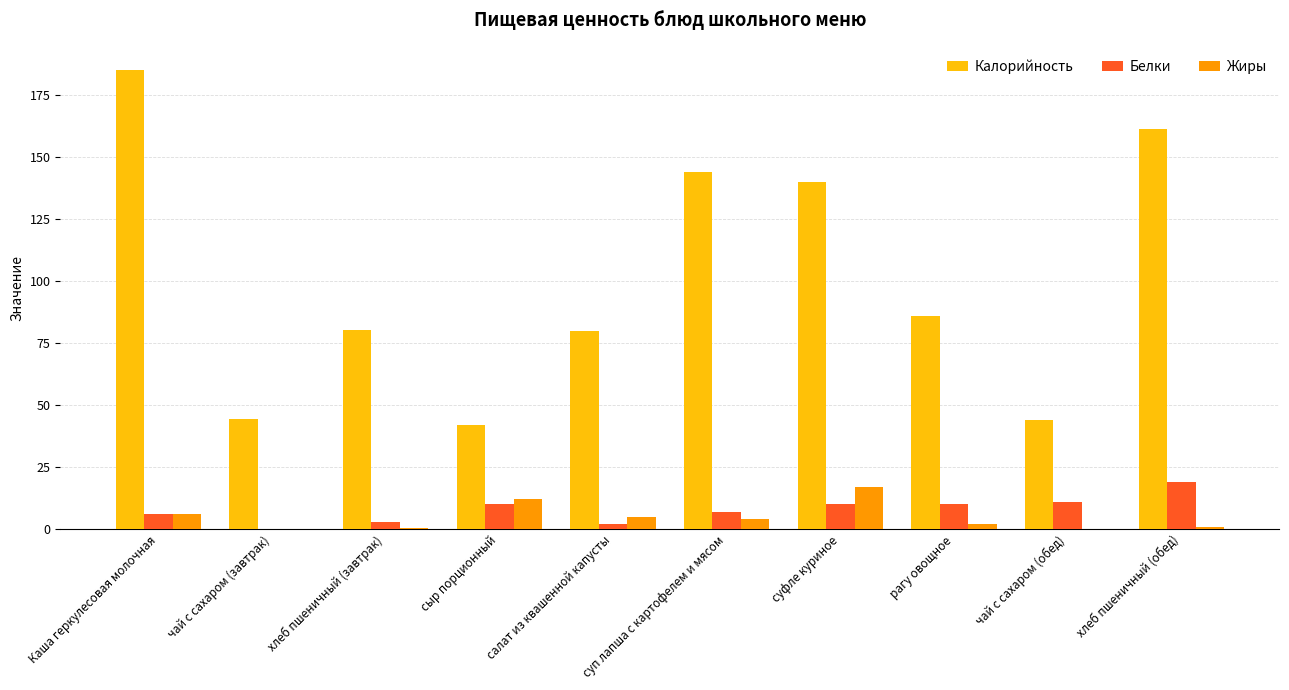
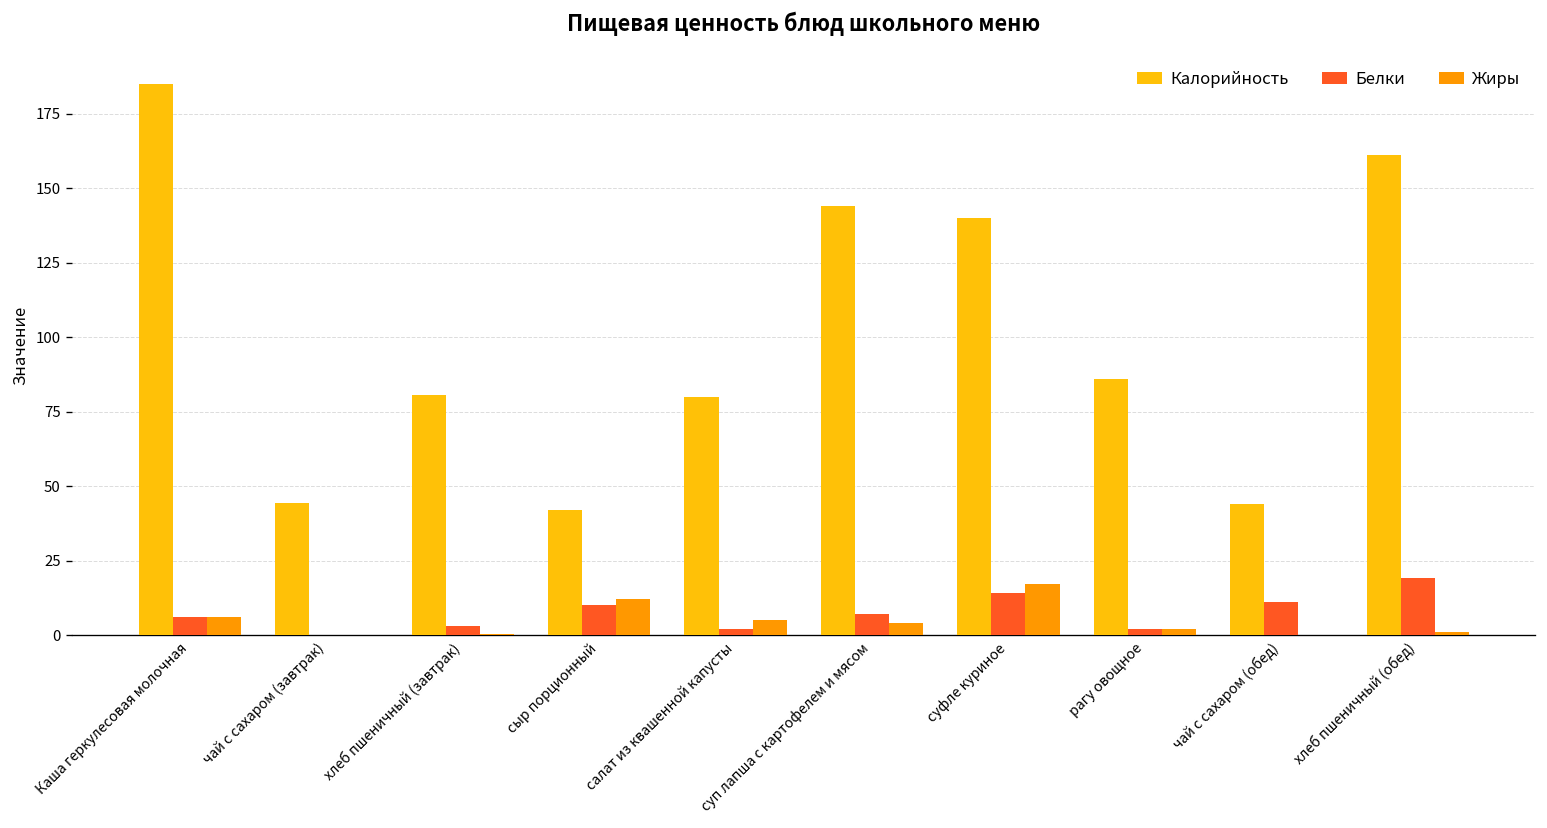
Белки, суфле куриное: 10 -> 14
Белки, рагу овощное: 10 -> 2
